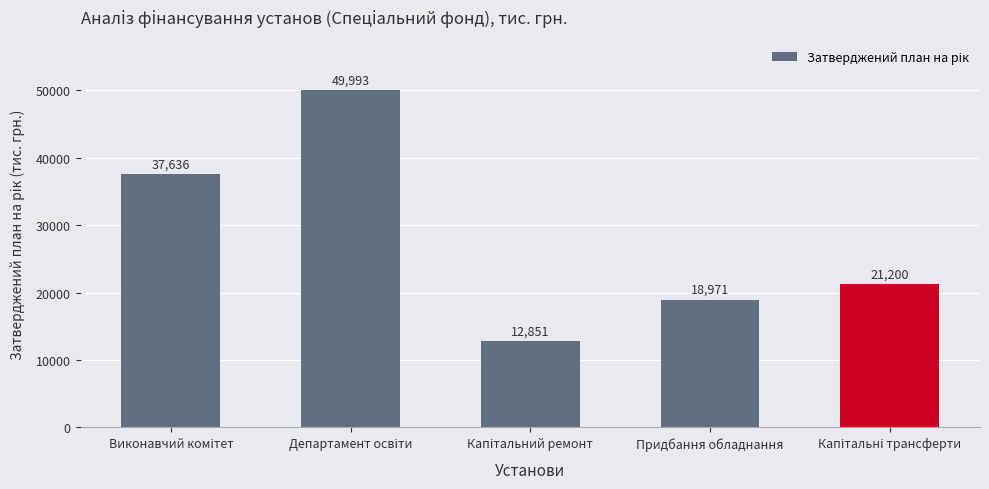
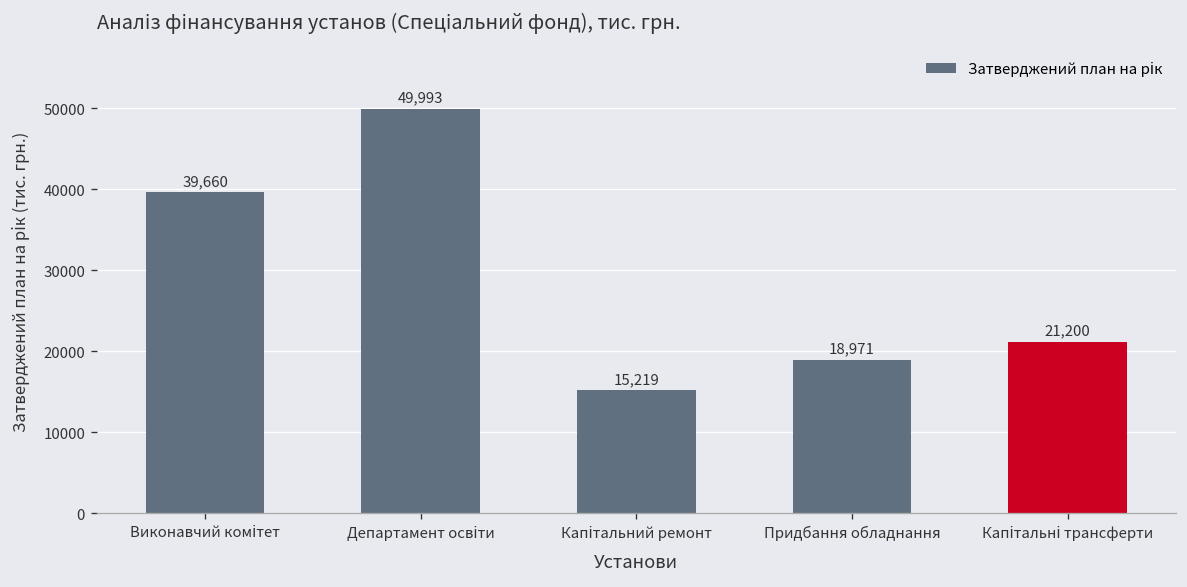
Виконавчий комітет: 37,636 -> 39,660
Капітальний ремонт: 12,851 -> 15,219
